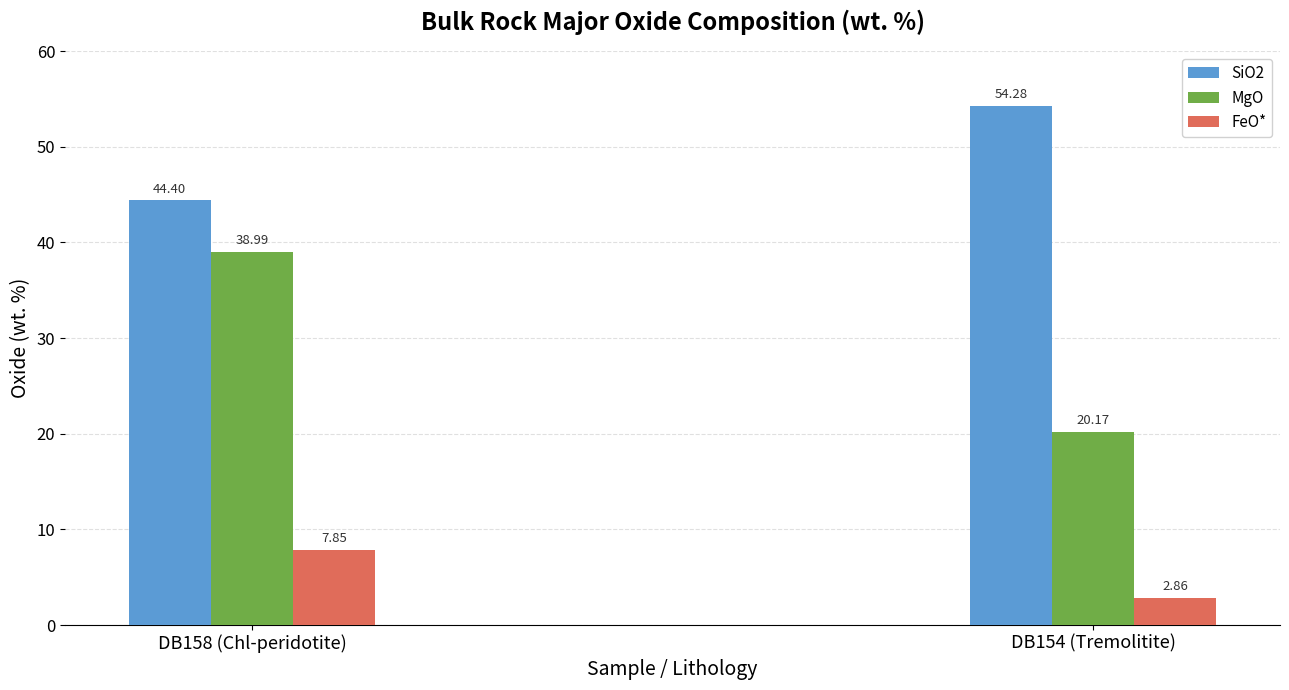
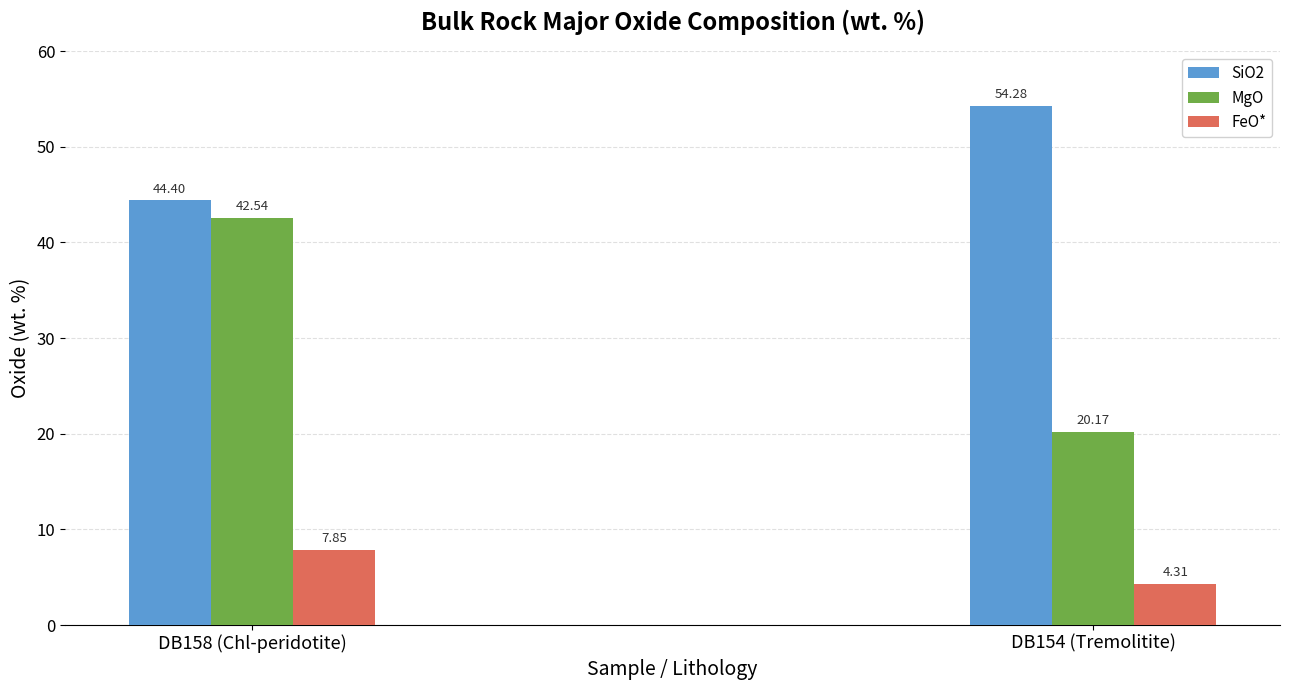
MgO, DB158 (Chl-peridotite): 38.99 -> 42.54
FeO*, DB154 (Tremolitite): 2.86 -> 4.31
